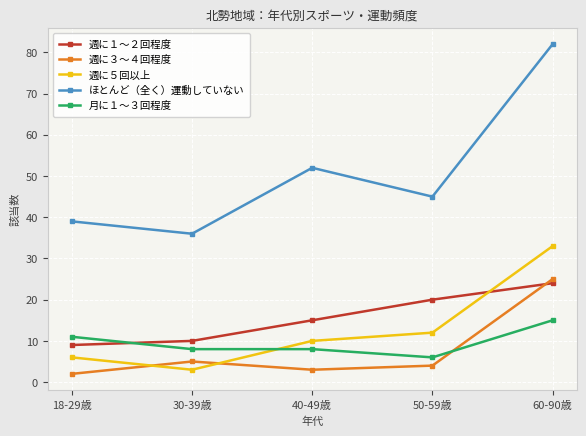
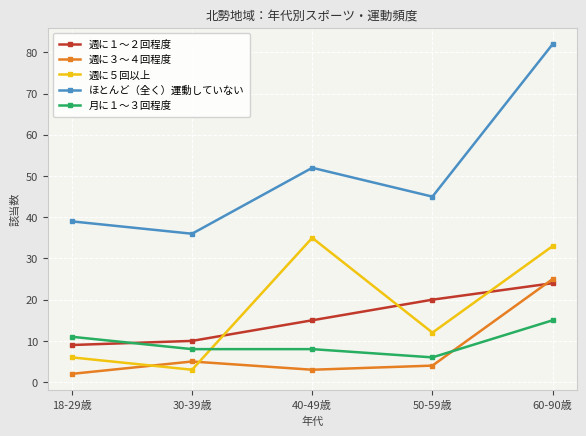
週に５回以上, 40-49歳: 10 -> 35
